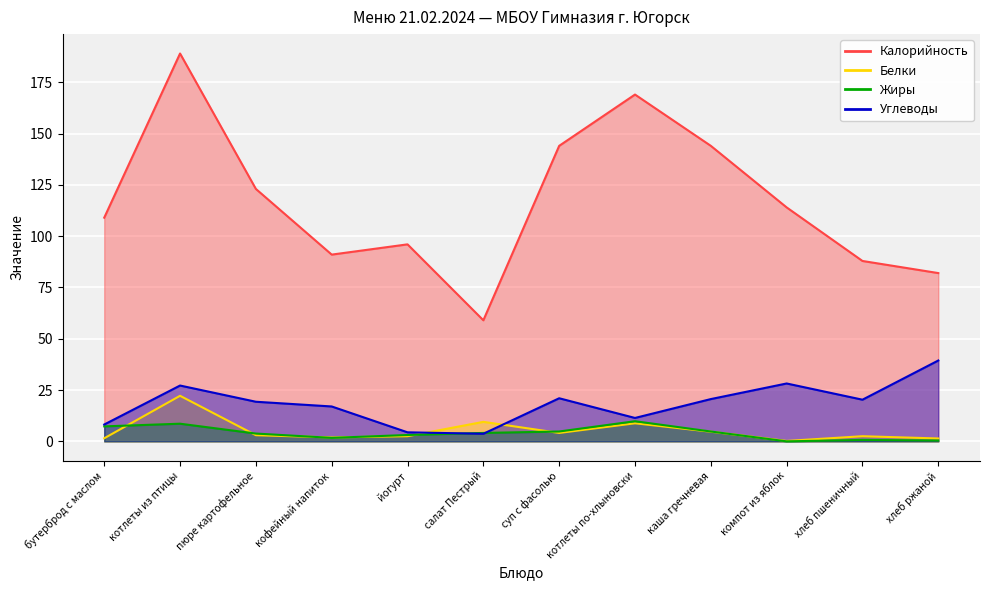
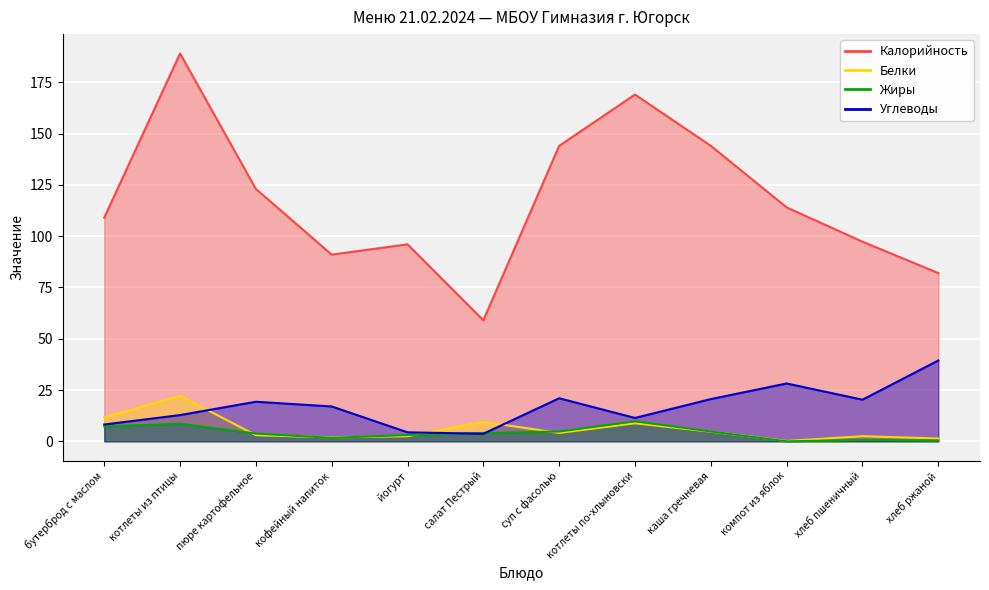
Белки, бутерброд с маслом: 2 -> 12
Углеводы, котлеты из птицы: 27 -> 13
Калорийность, хлеб пшеничный: 88 -> 97
